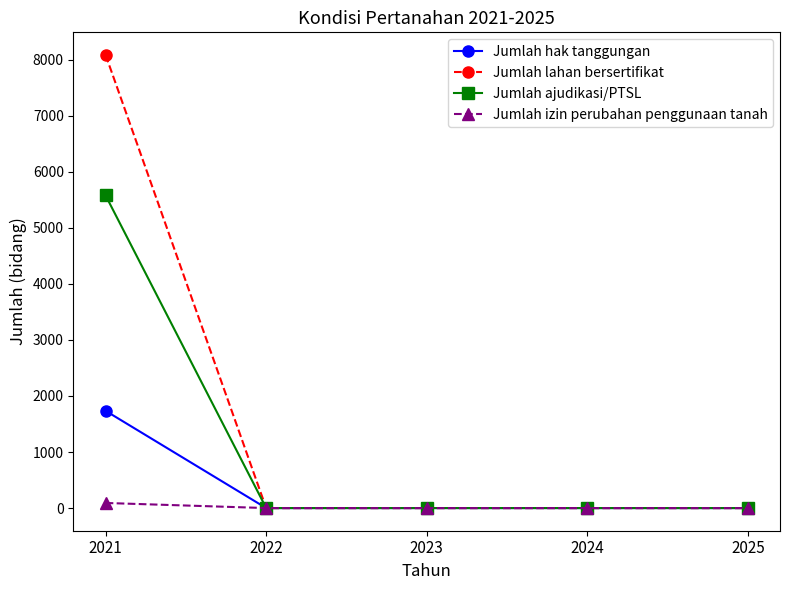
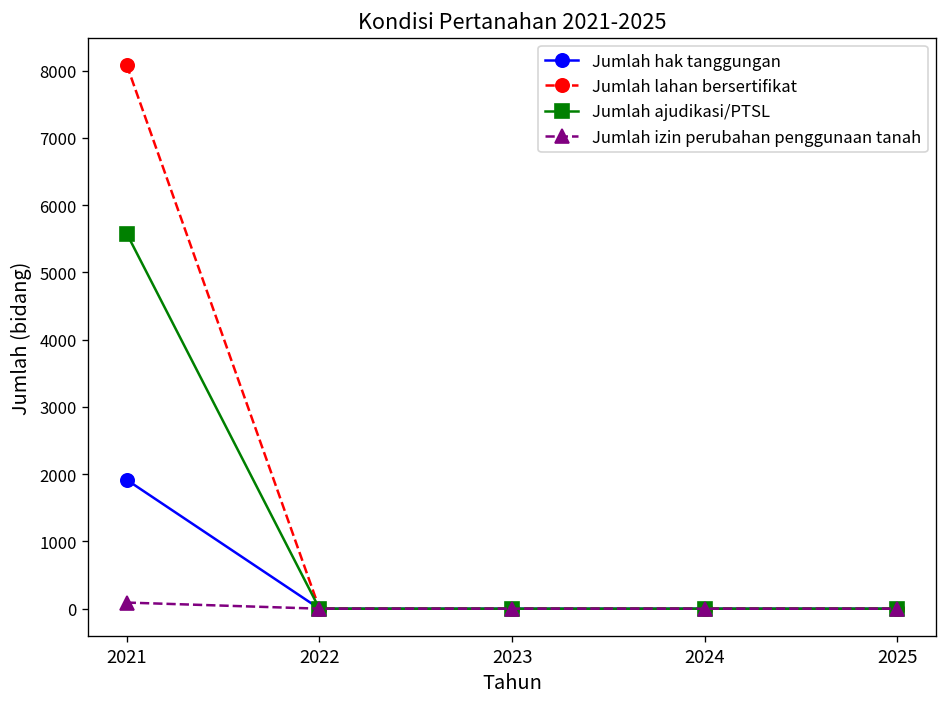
Jumlah hak tanggungan, 2021: 1700 -> 1900
